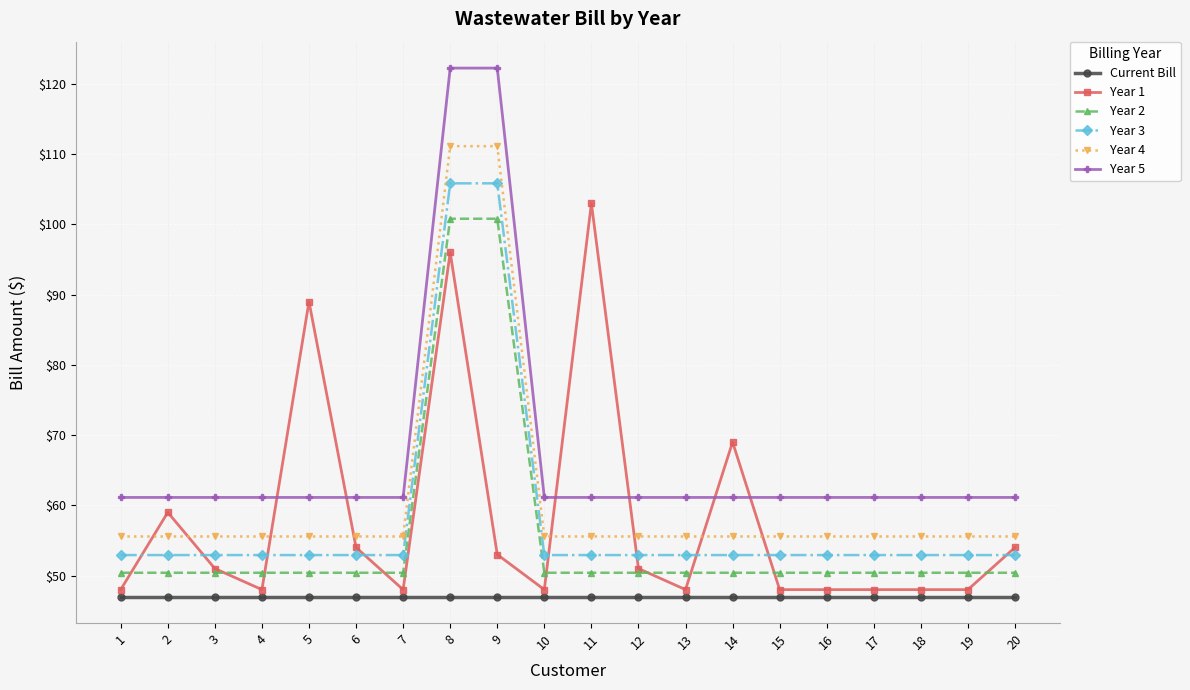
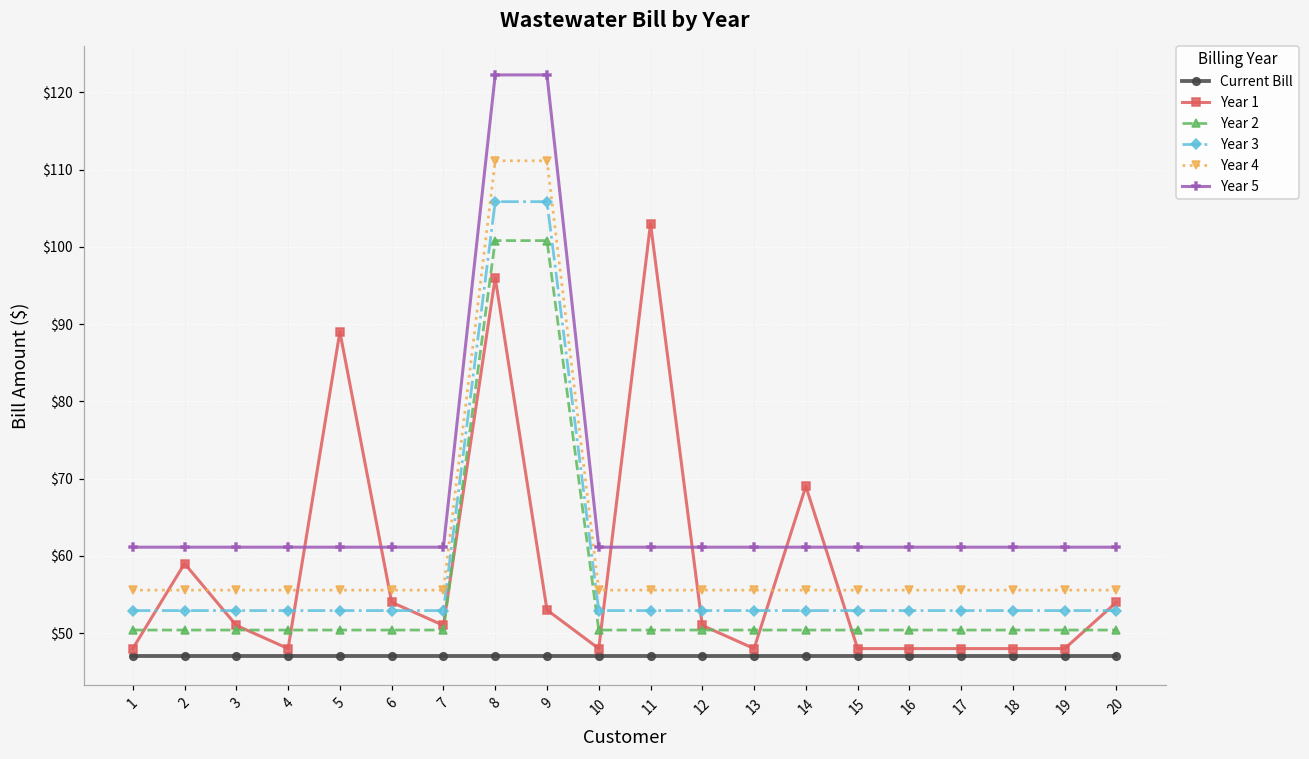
Year 1, 7: $48 -> $51
